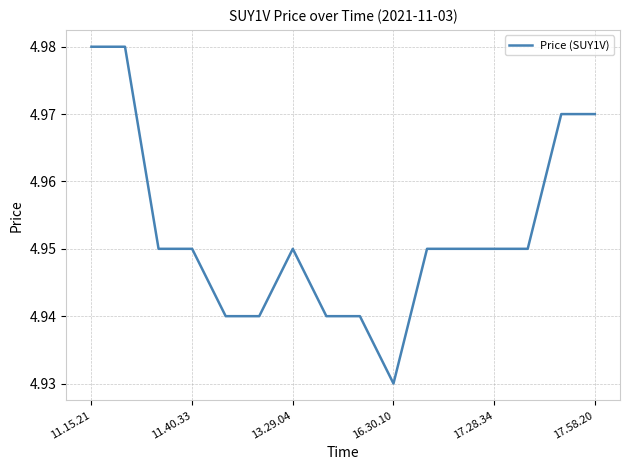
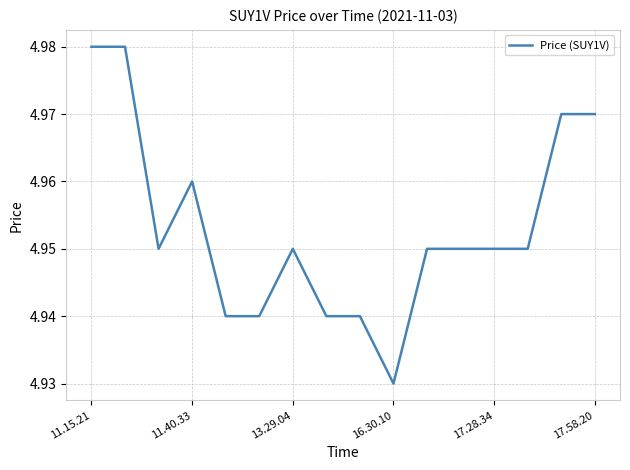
11.40.33: 4.95 -> 4.96
